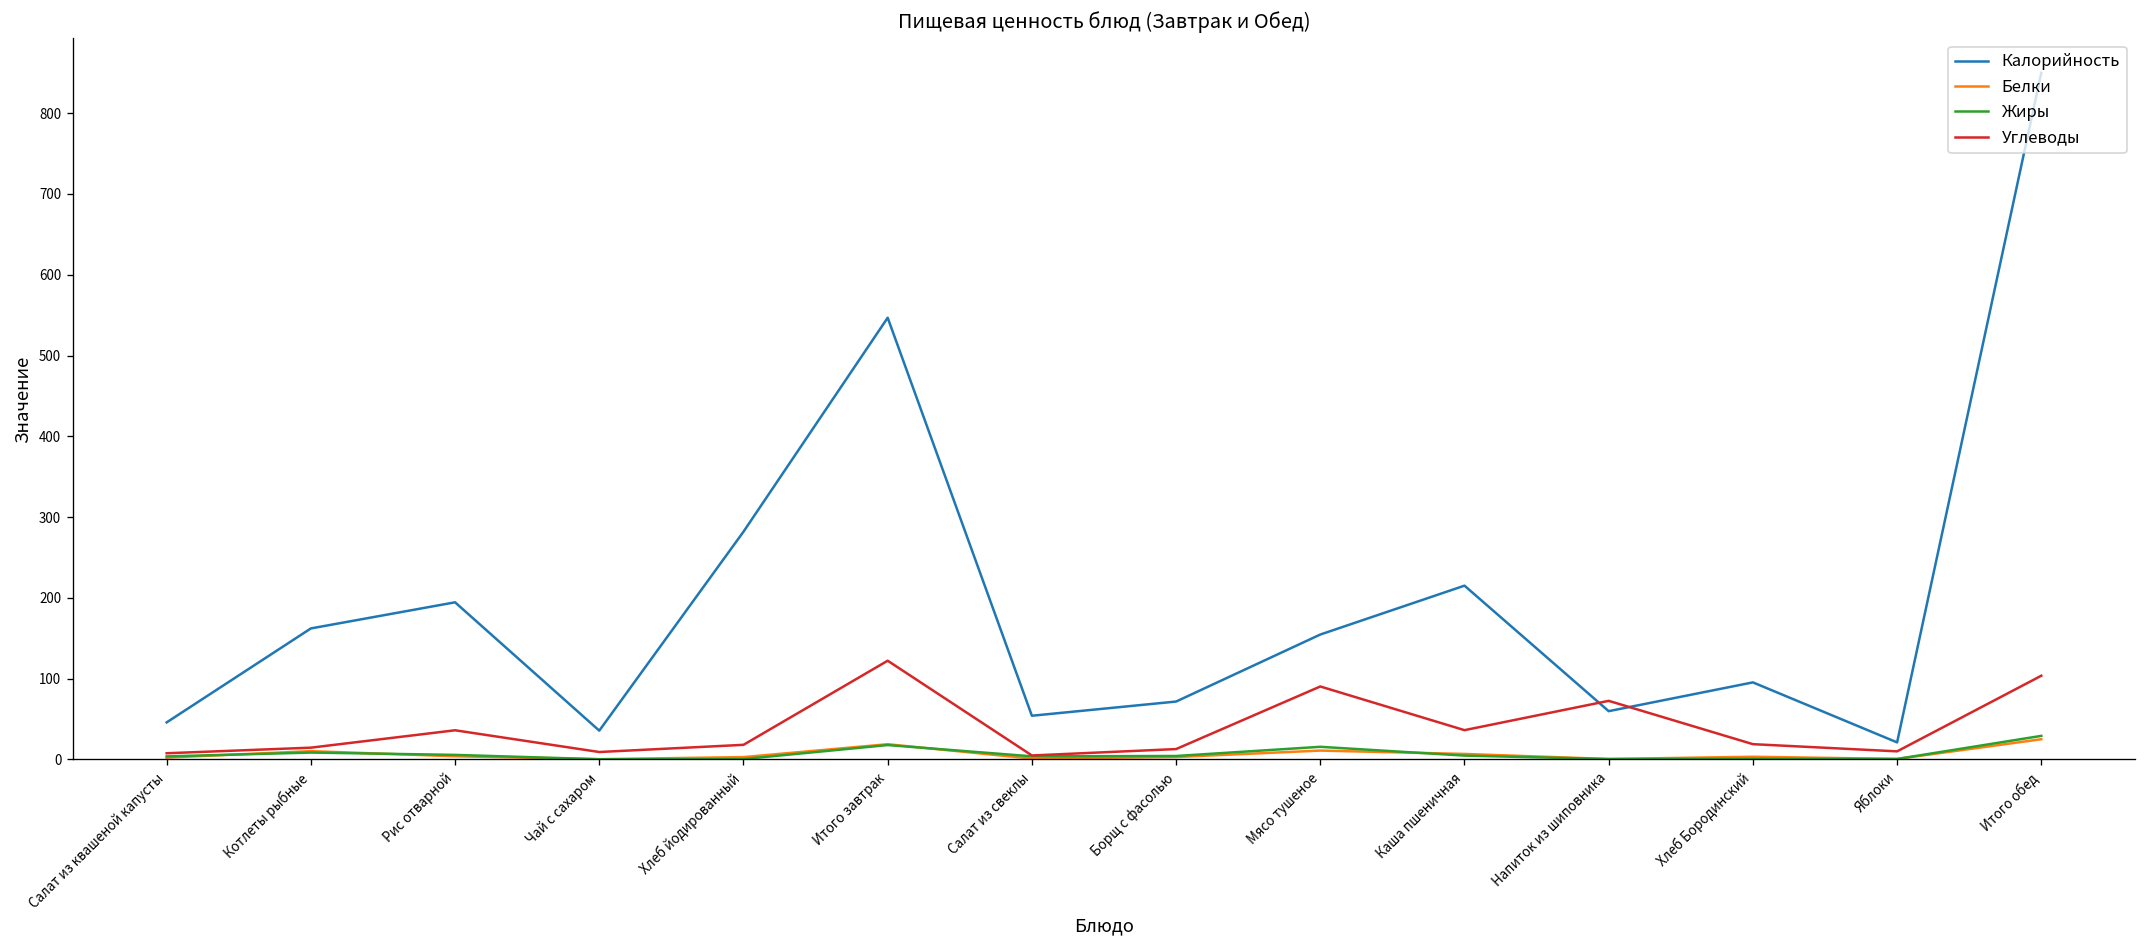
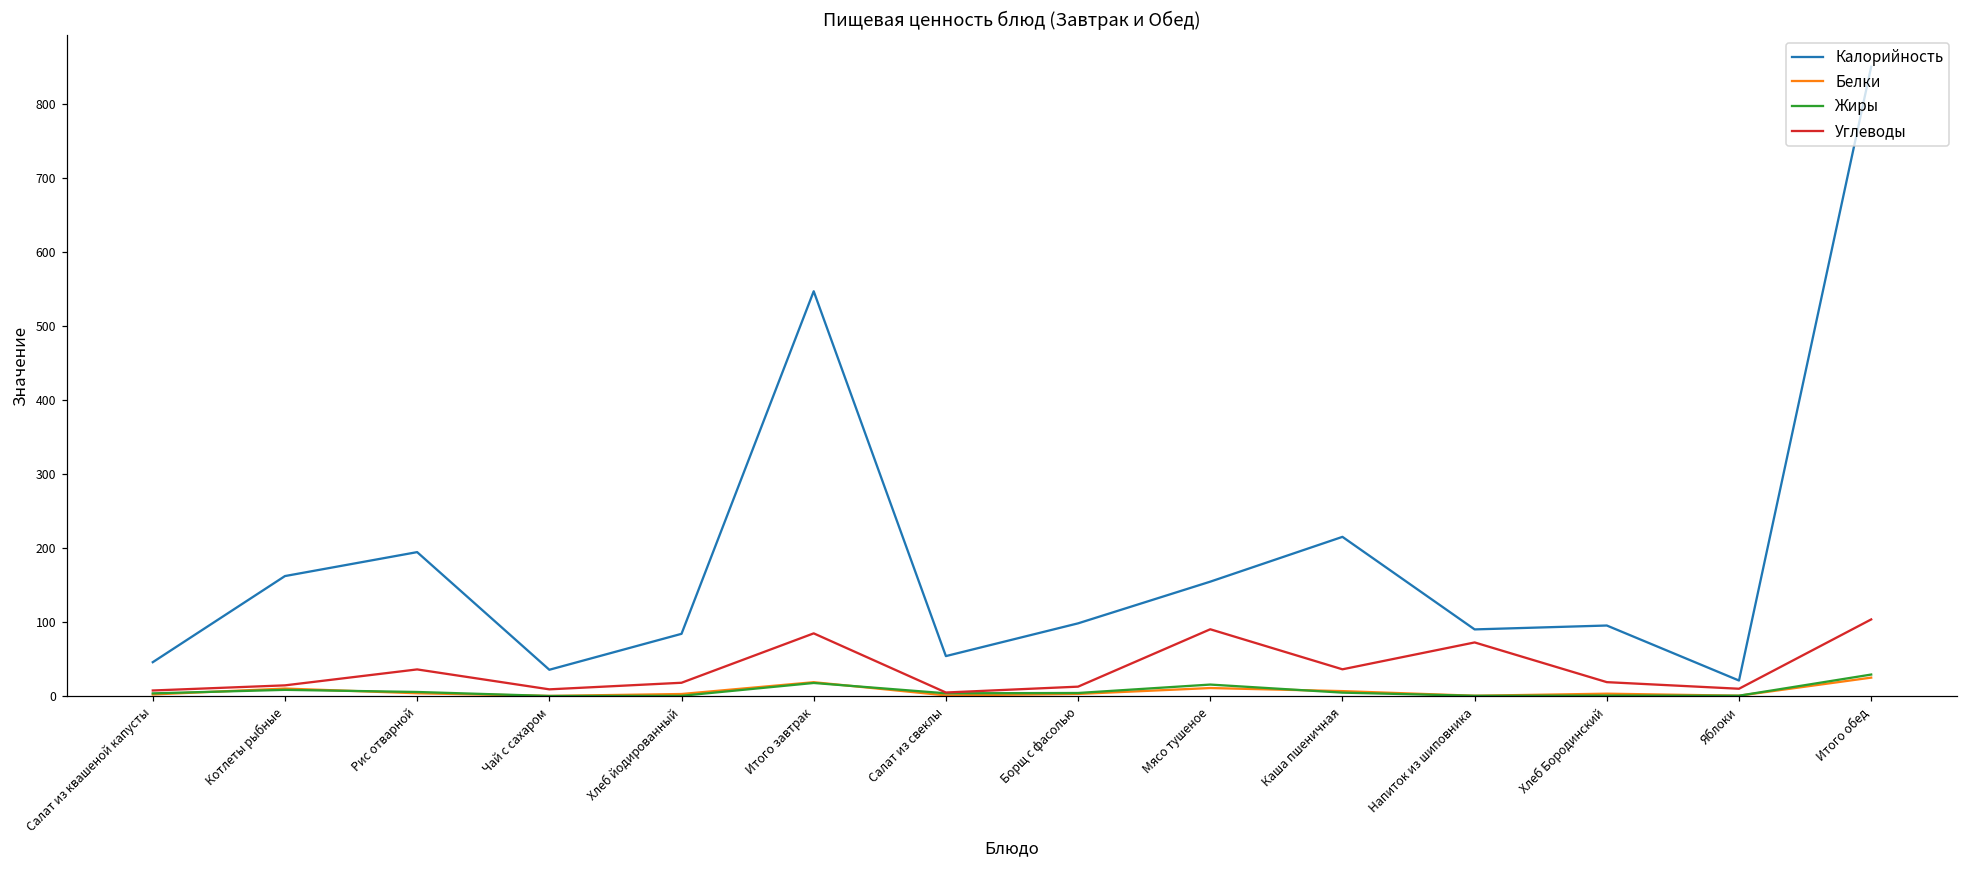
Калорийность, Хлеб йодированный: 280 -> 80
Углеводы, Итого завтрак: 120 -> 80
Калорийность, Борщ с фасолью: 70 -> 100
Калорийность, Напиток из шиповника: 60 -> 90
